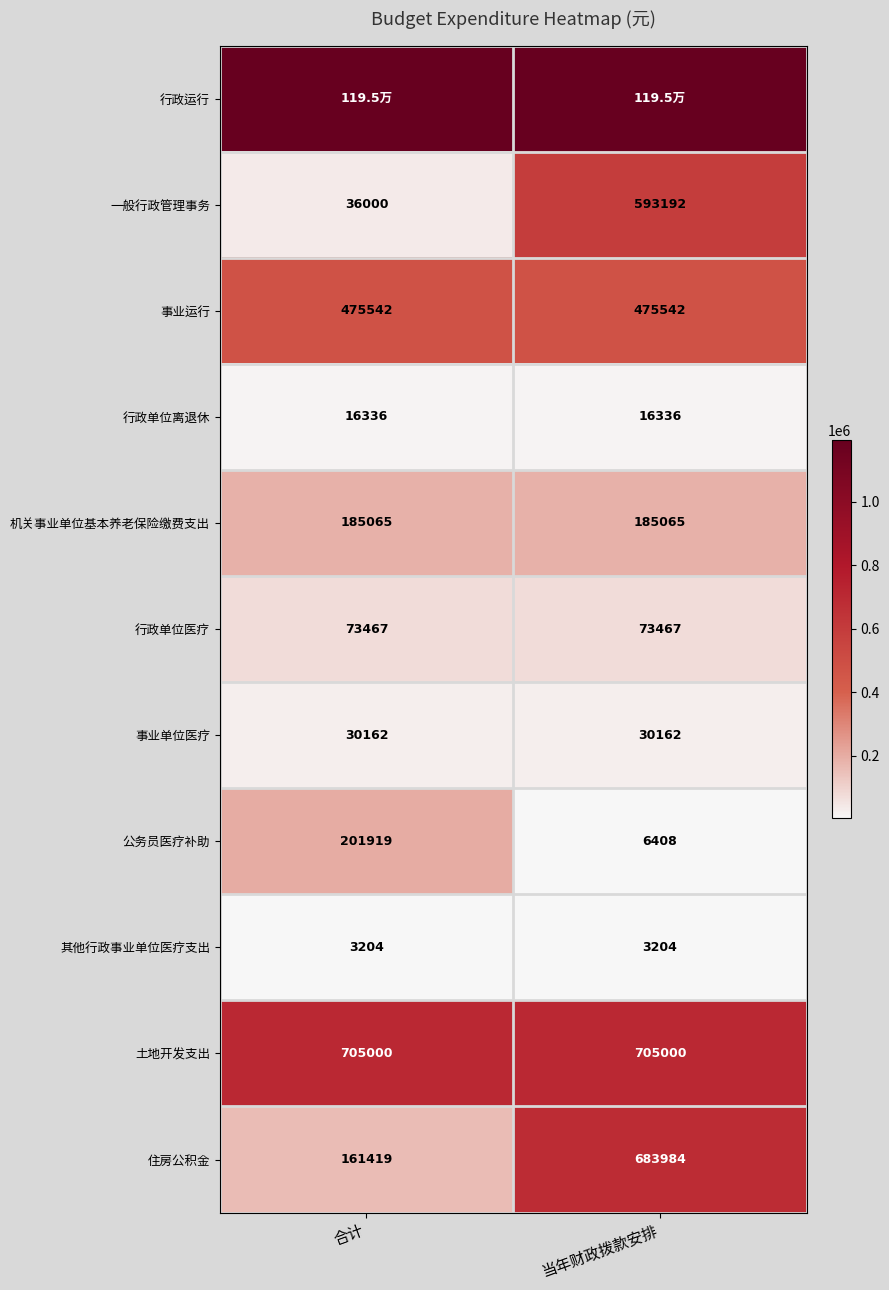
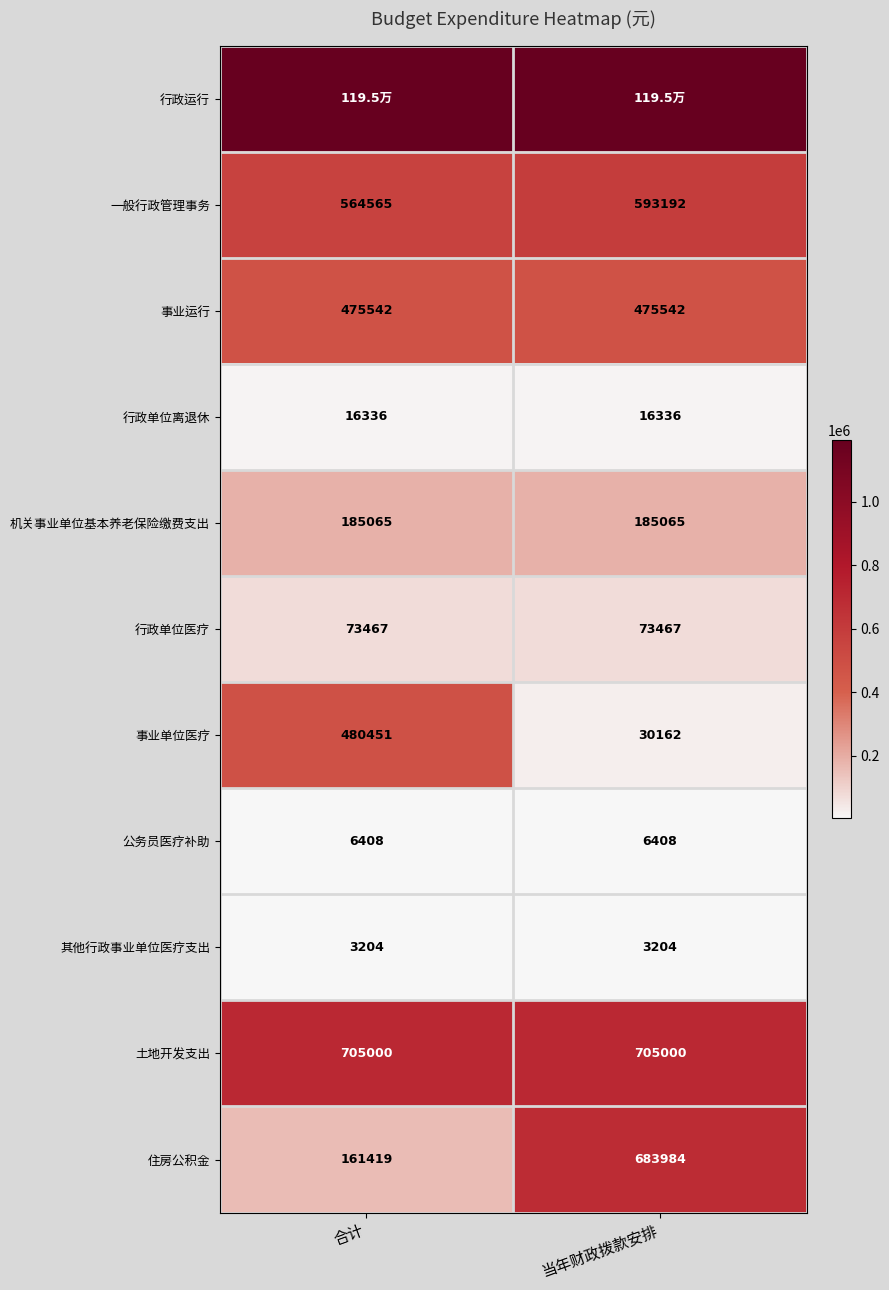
一般行政管理事务, 合计: 36000 -> 564565
事业单位医疗, 合计: 30162 -> 480451
公务员医疗补助, 合计: 201919 -> 6408
